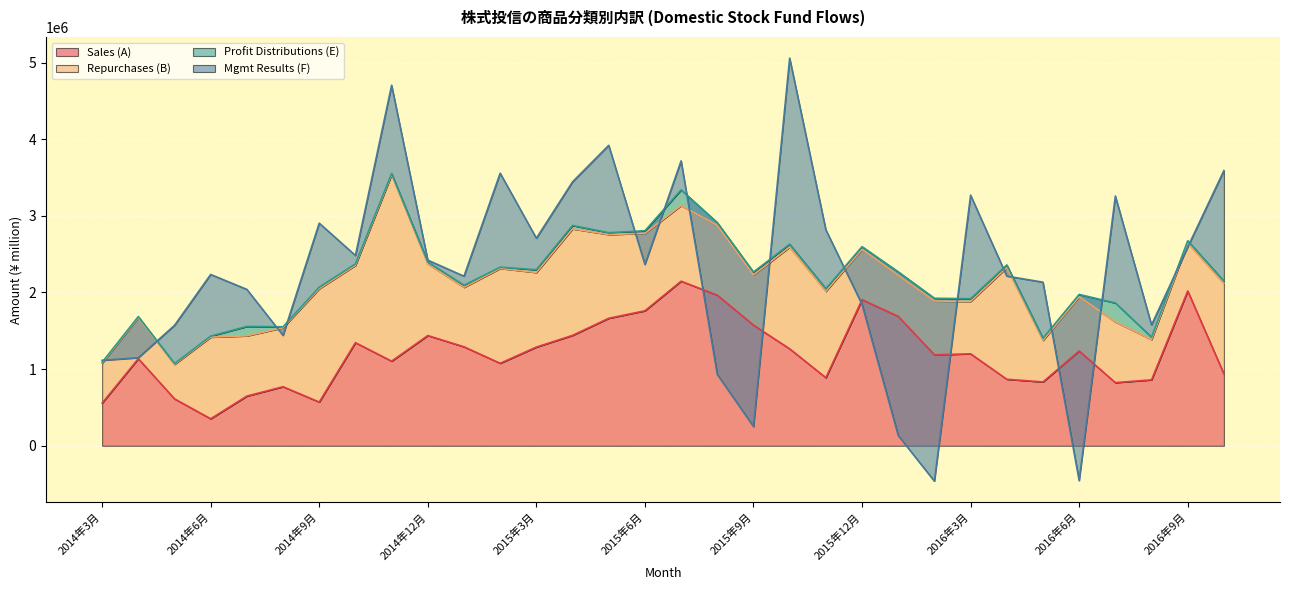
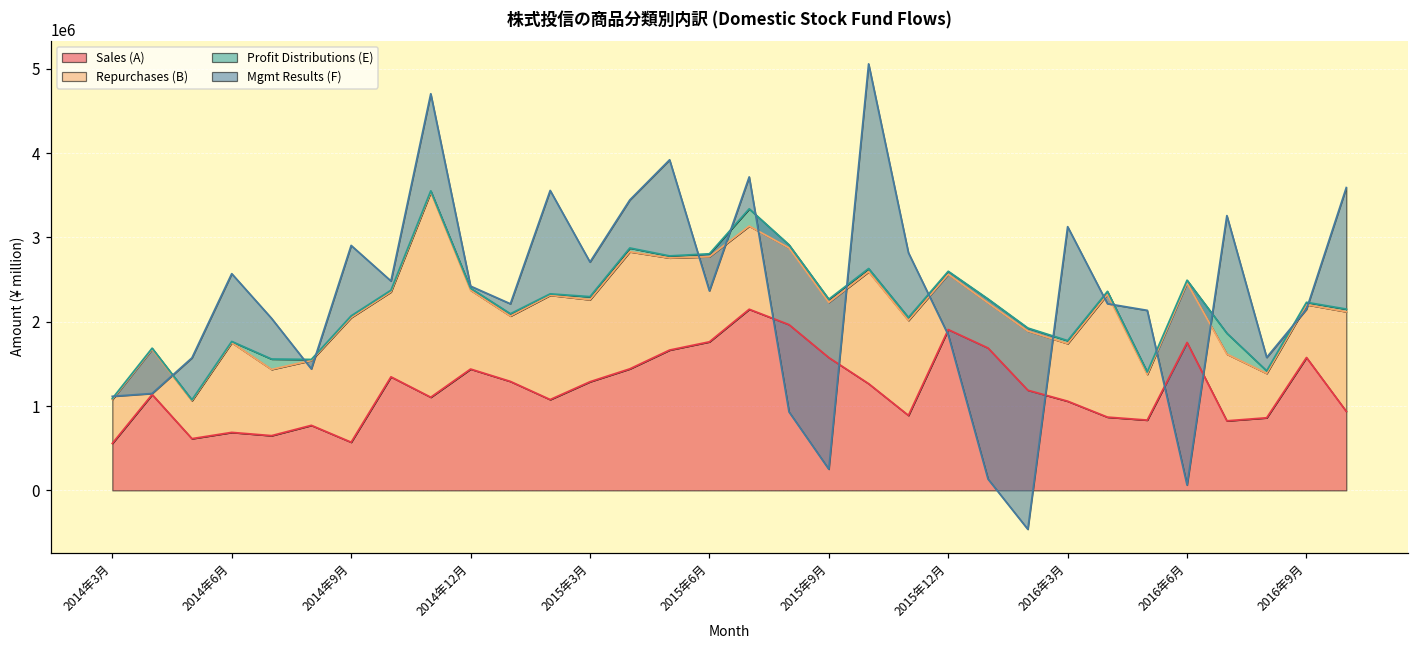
Sales (A), 2014年6月: 400000 -> 700000
Sales (A), 2016年3月: 1200000 -> 1100000
Sales (A), 2016年6月: 1200000 -> 1800000
Sales (A), 2016年9月: 2000000 -> 1600000
